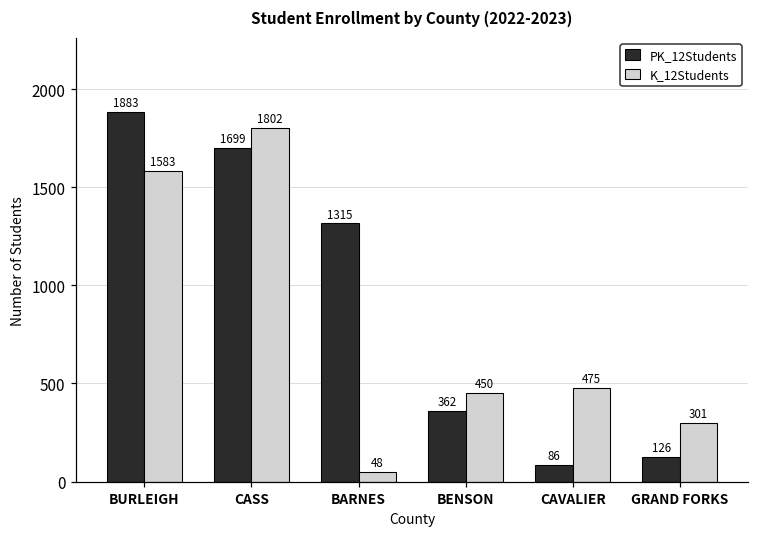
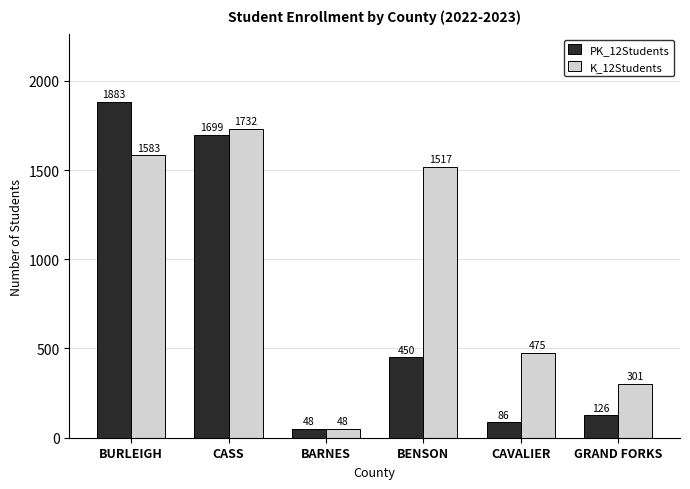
K_12Students, CASS: 1802 -> 1732
PK_12Students, BARNES: 1315 -> 48
PK_12Students, BENSON: 362 -> 450
K_12Students, BENSON: 450 -> 1517
